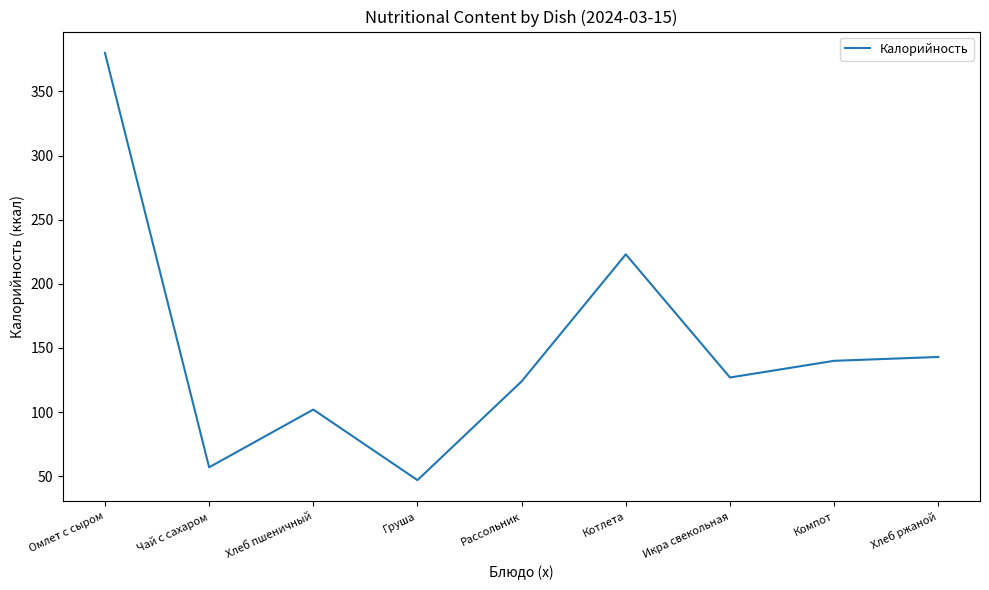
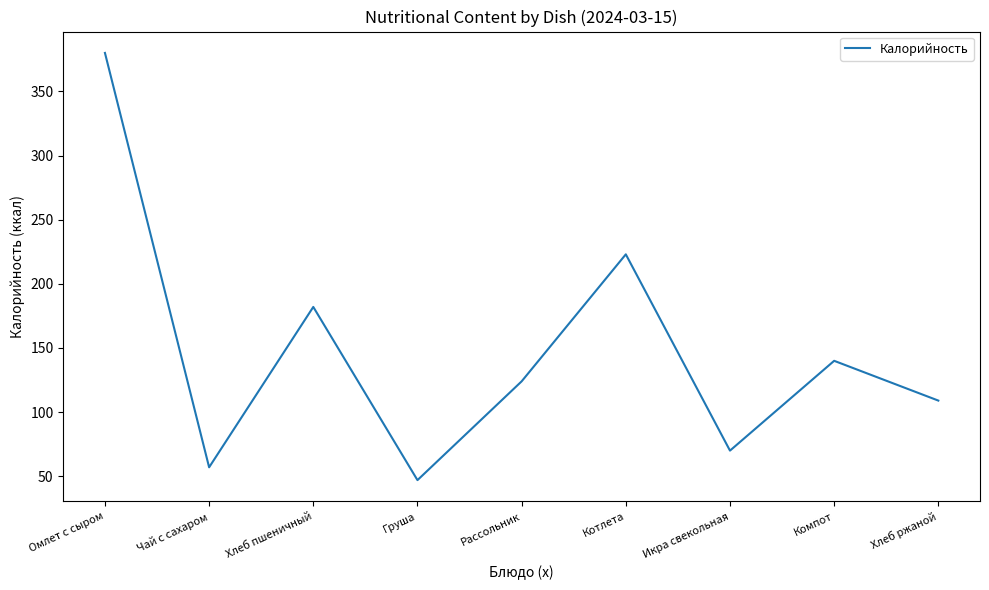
Хлеб пшеничный: 102 -> 182
Икра свекольная: 127 -> 70
Хлеб ржаной: 143 -> 109
